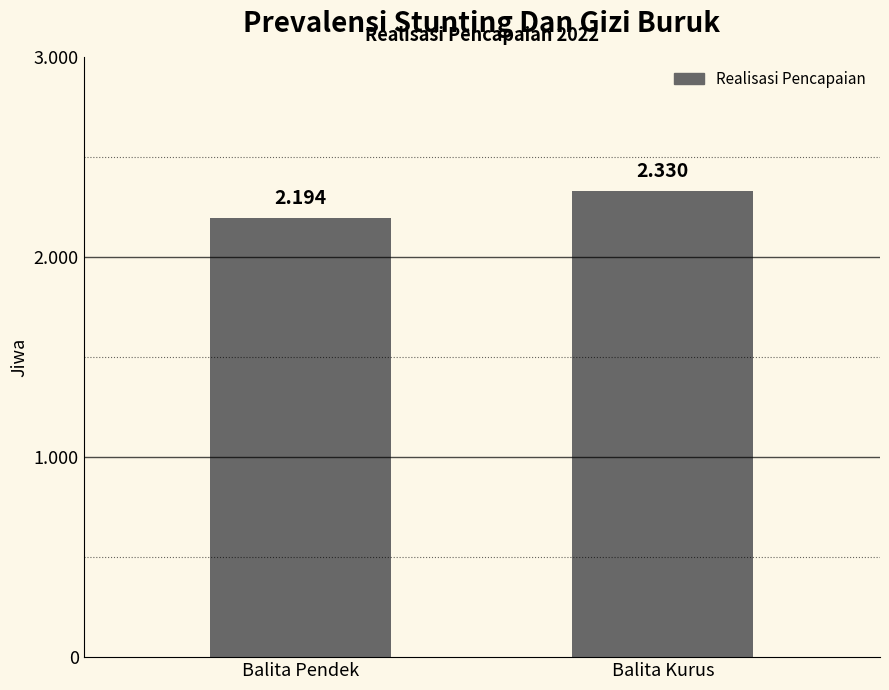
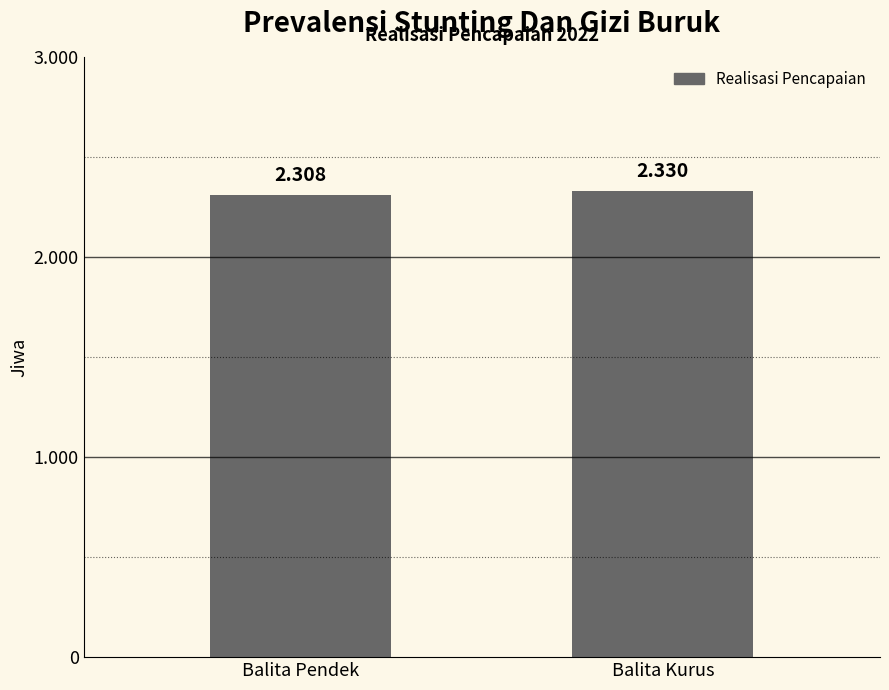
Balita Pendek: 2.194 -> 2.308
